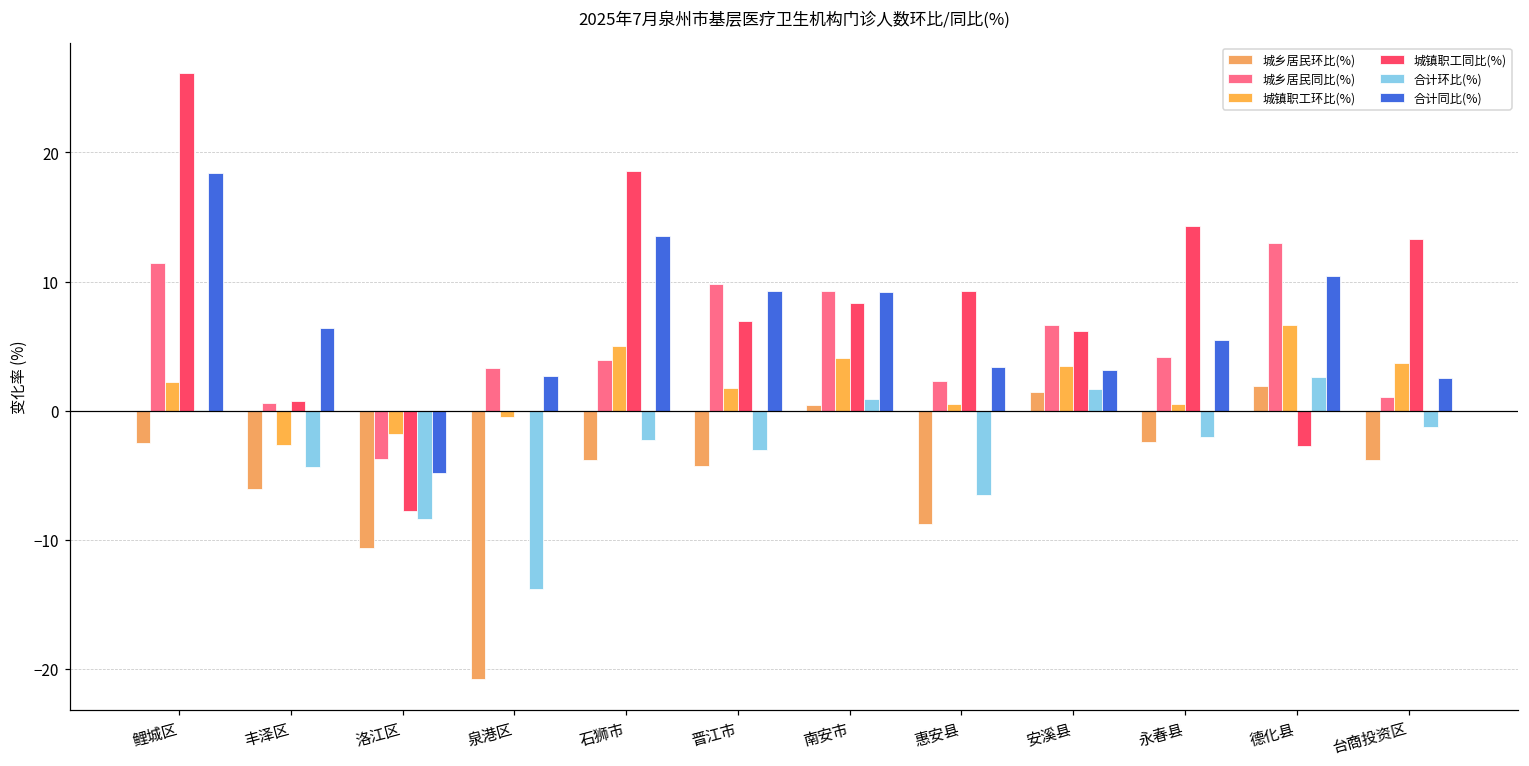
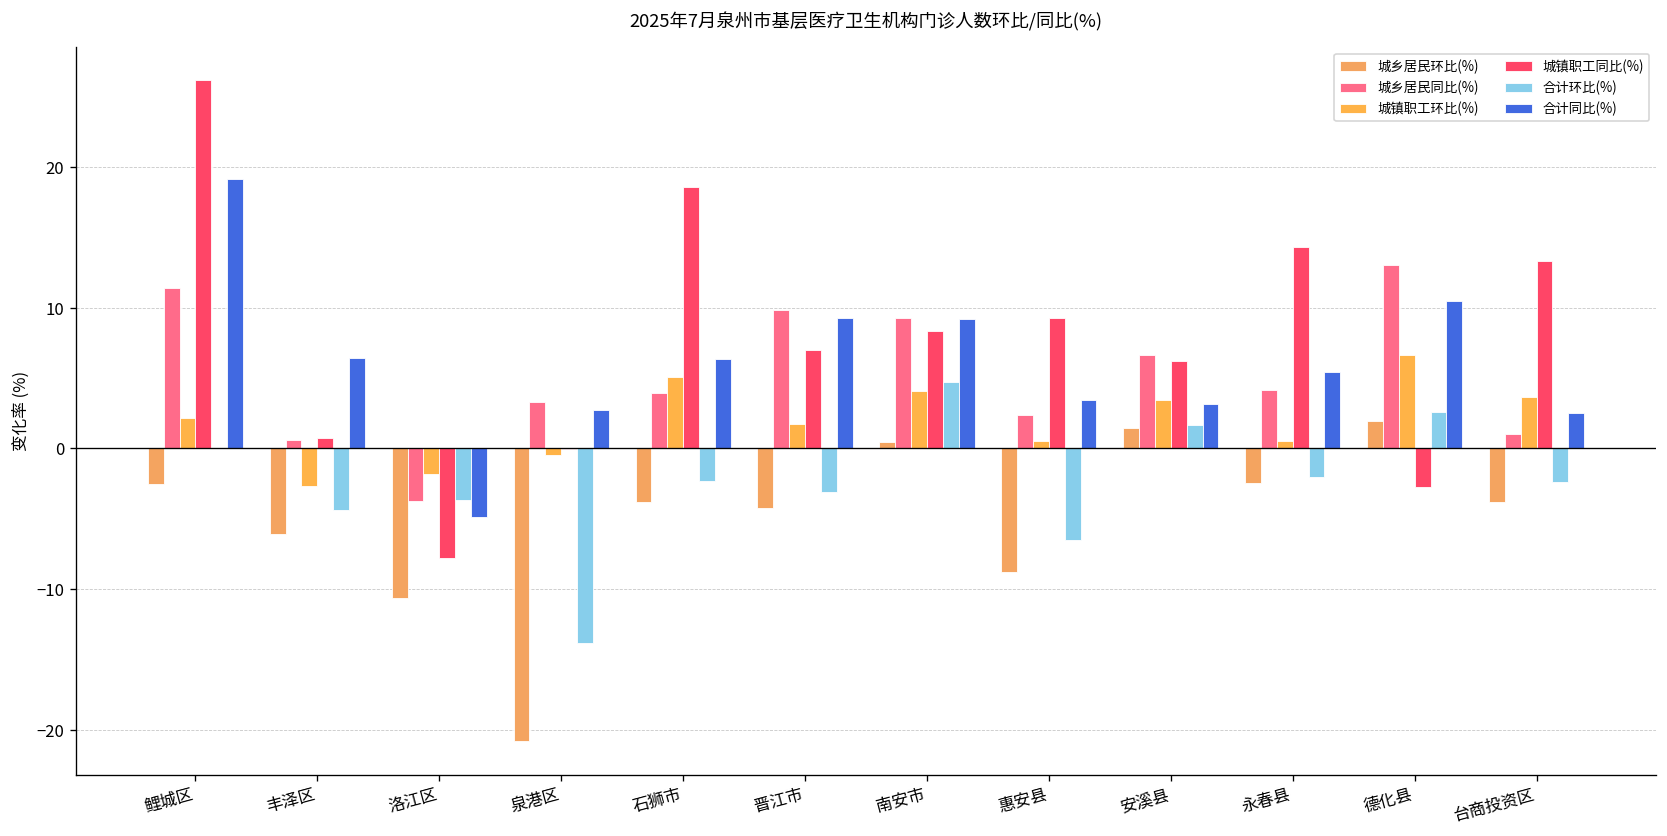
合计同比(%), 鲤城区: 18.4 -> 19.1
合计环比(%), 洛江区: -8.4 -> -3.6
合计同比(%), 石狮市: 13.6 -> 6.4
合计环比(%), 南安市: 0.9 -> 4.7
合计环比(%), 台商投资区: -1.3 -> -2.4
